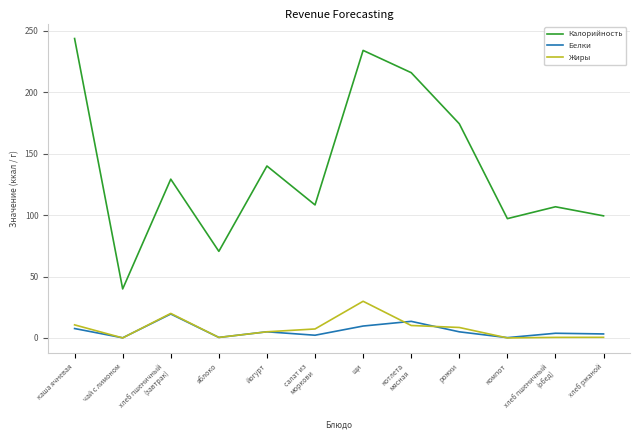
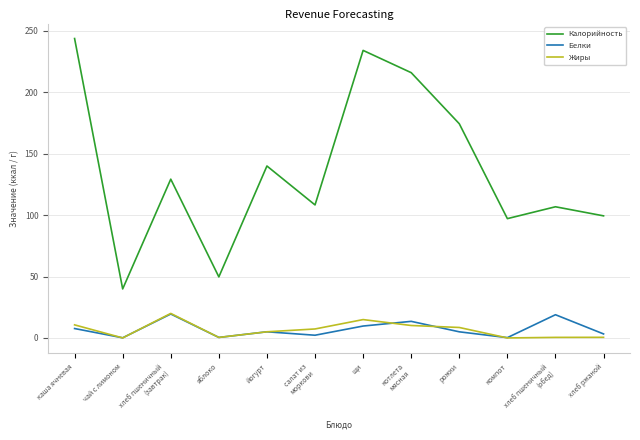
Калорийность, яблоко: 71 -> 50
Жиры, щи: 30 -> 15
Белки, хлеб пшеничный (обед): 4 -> 19
